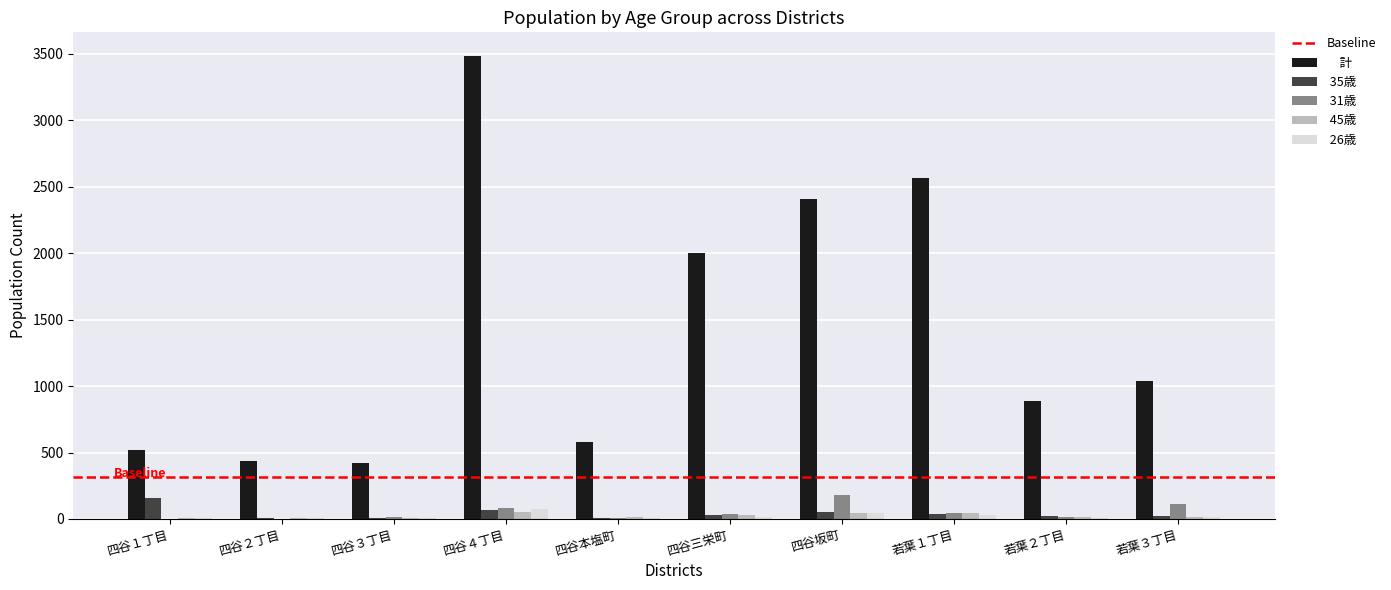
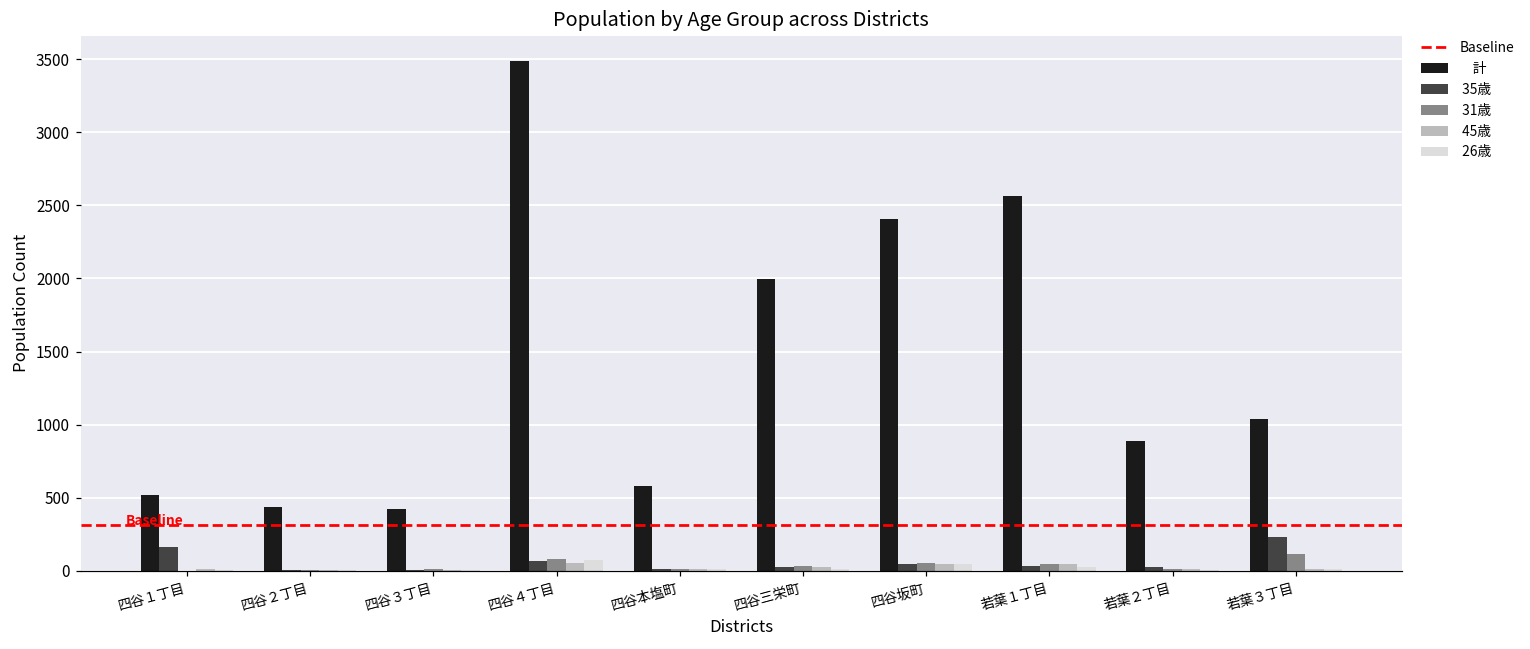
31歳, 四谷坂町: 180 -> 60
35歳, 若葉３丁目: 20 -> 230
